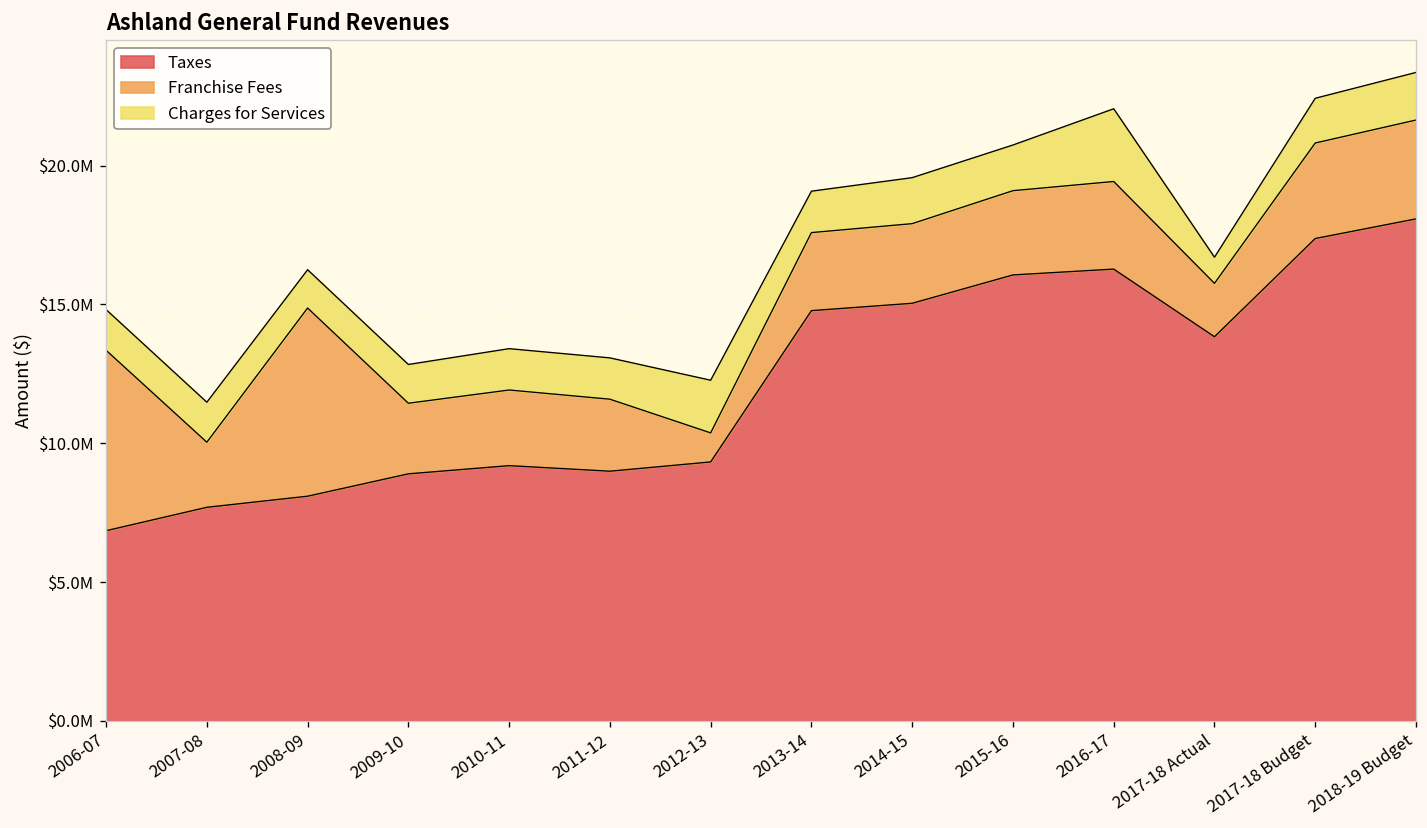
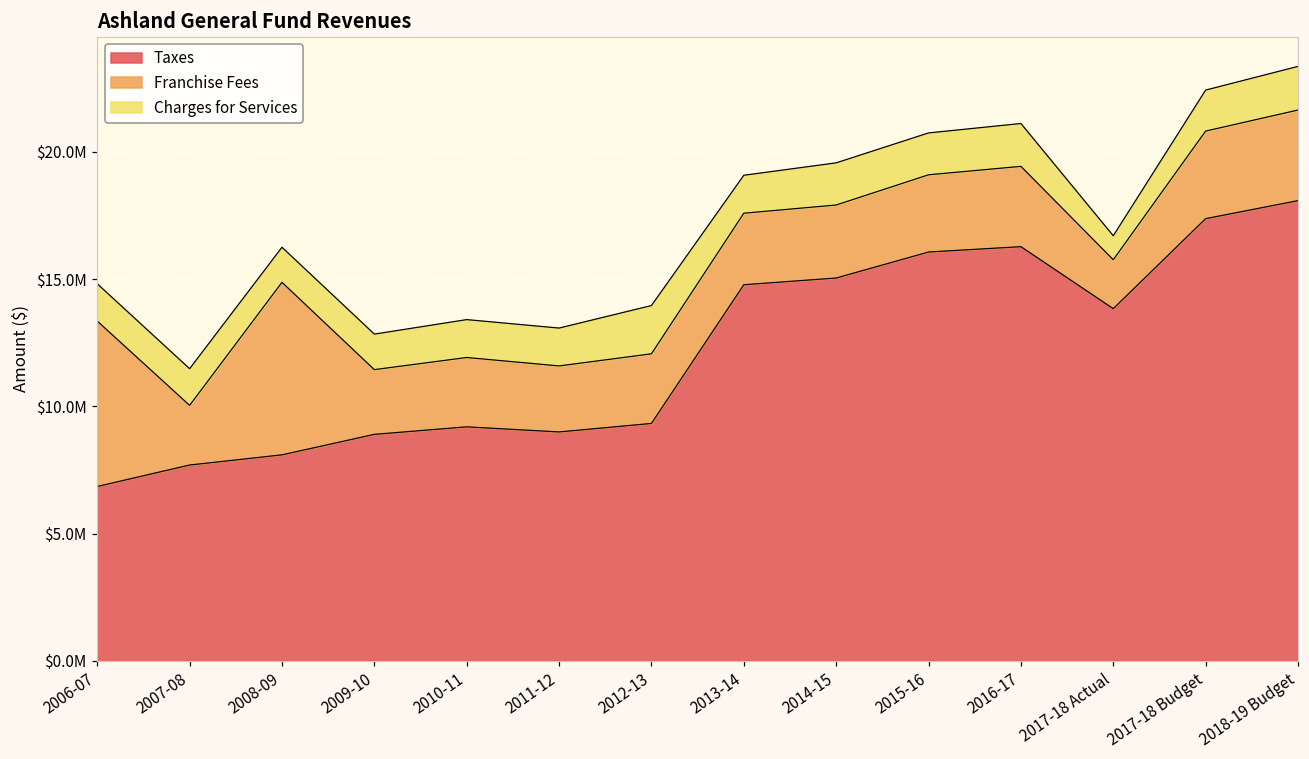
Franchise Fees, 2012-13: $1000000 -> $2700000
Charges for Services, 2016-17: $2600000 -> $1700000
